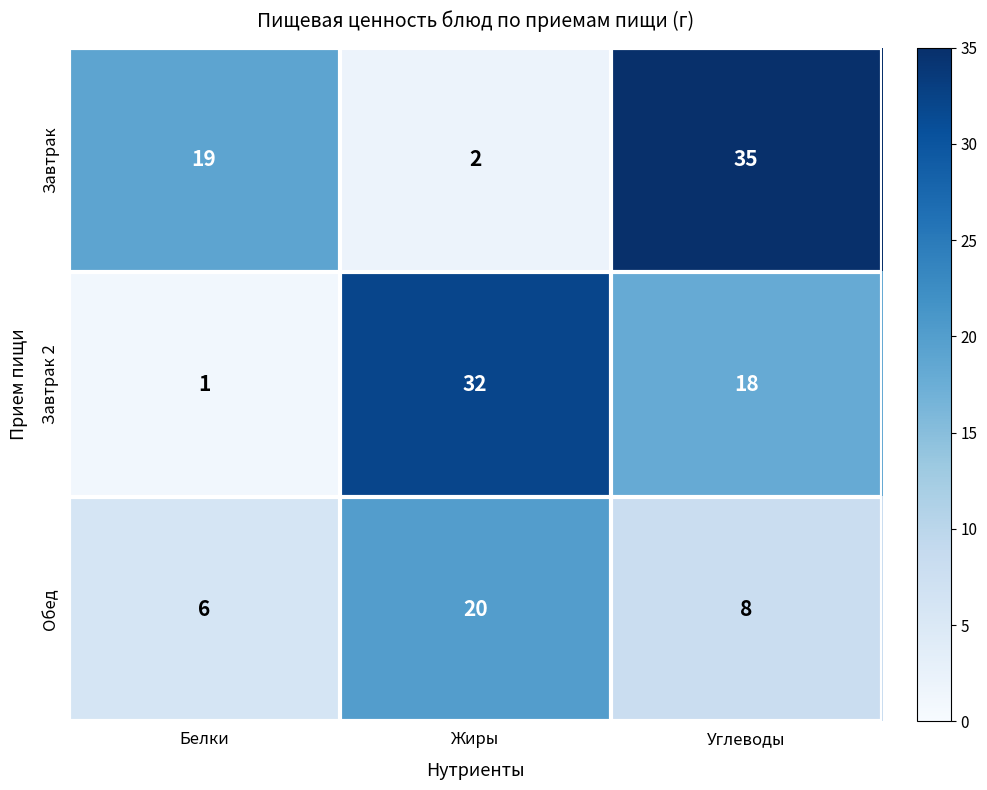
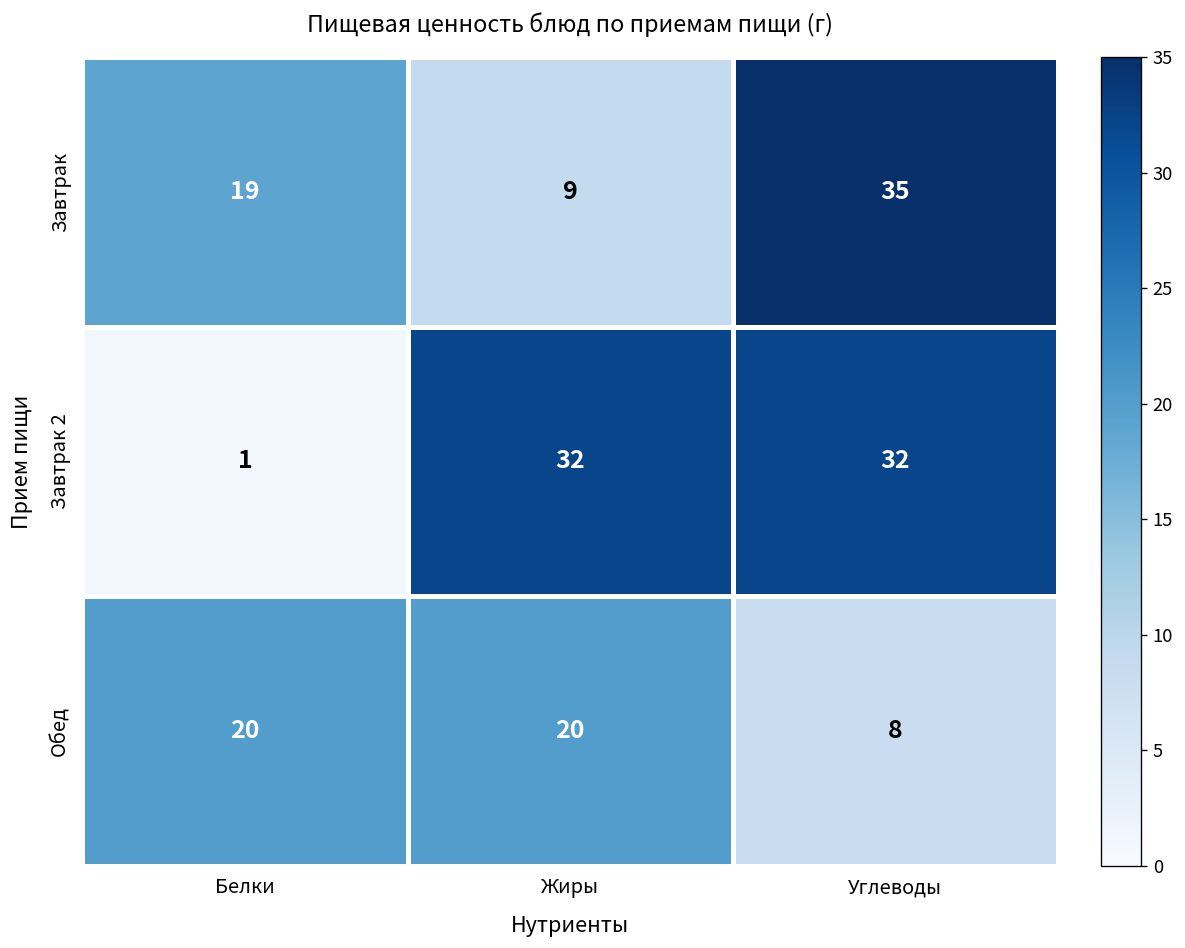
Завтрак, Жиры: 2 -> 9
Завтрак 2, Углеводы: 18 -> 32
Обед, Белки: 6 -> 20
